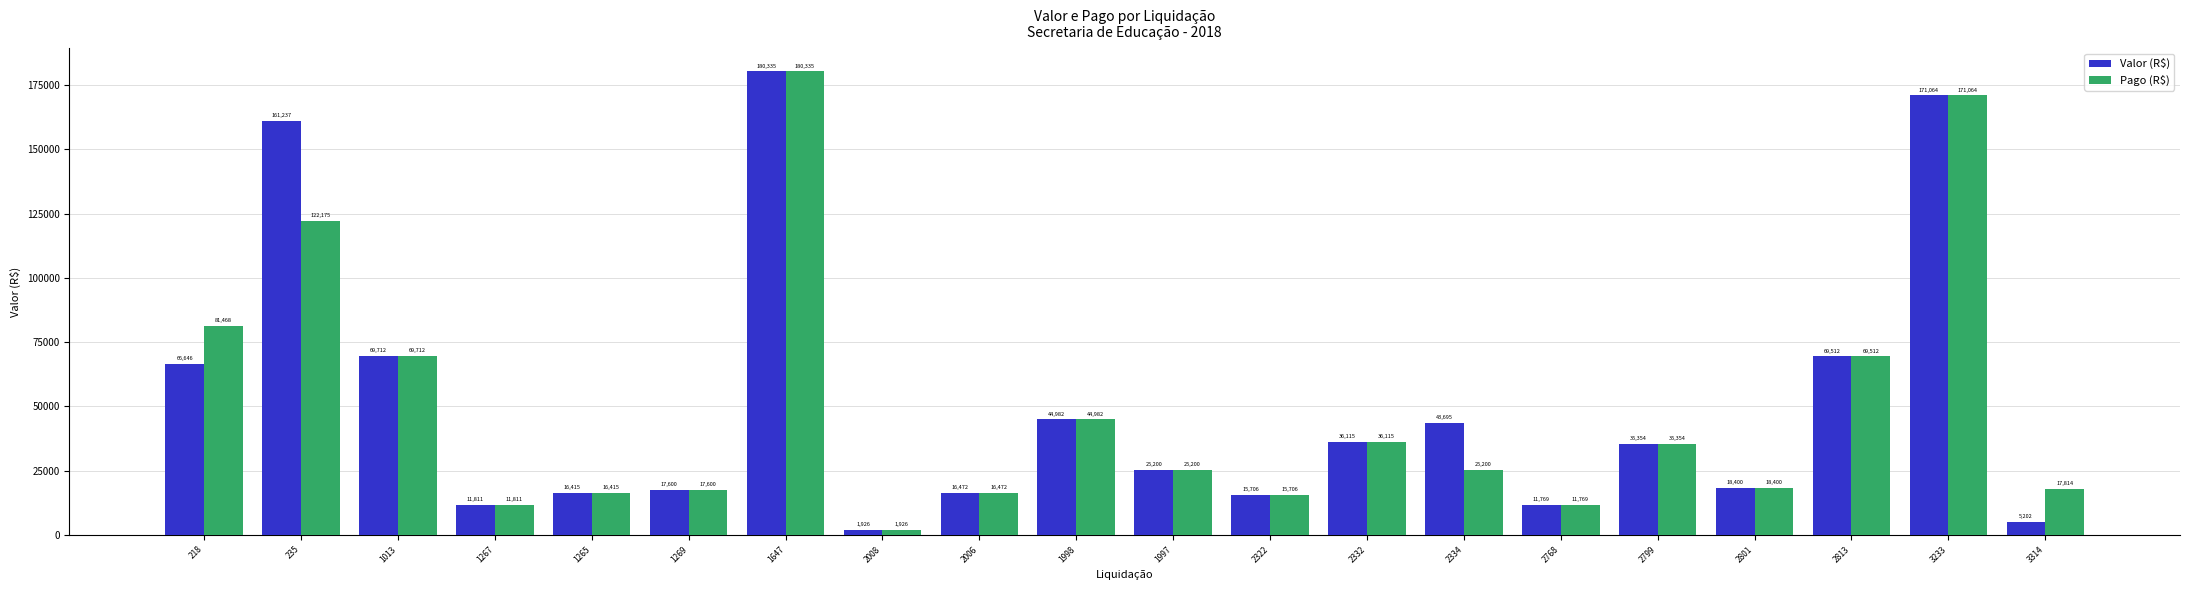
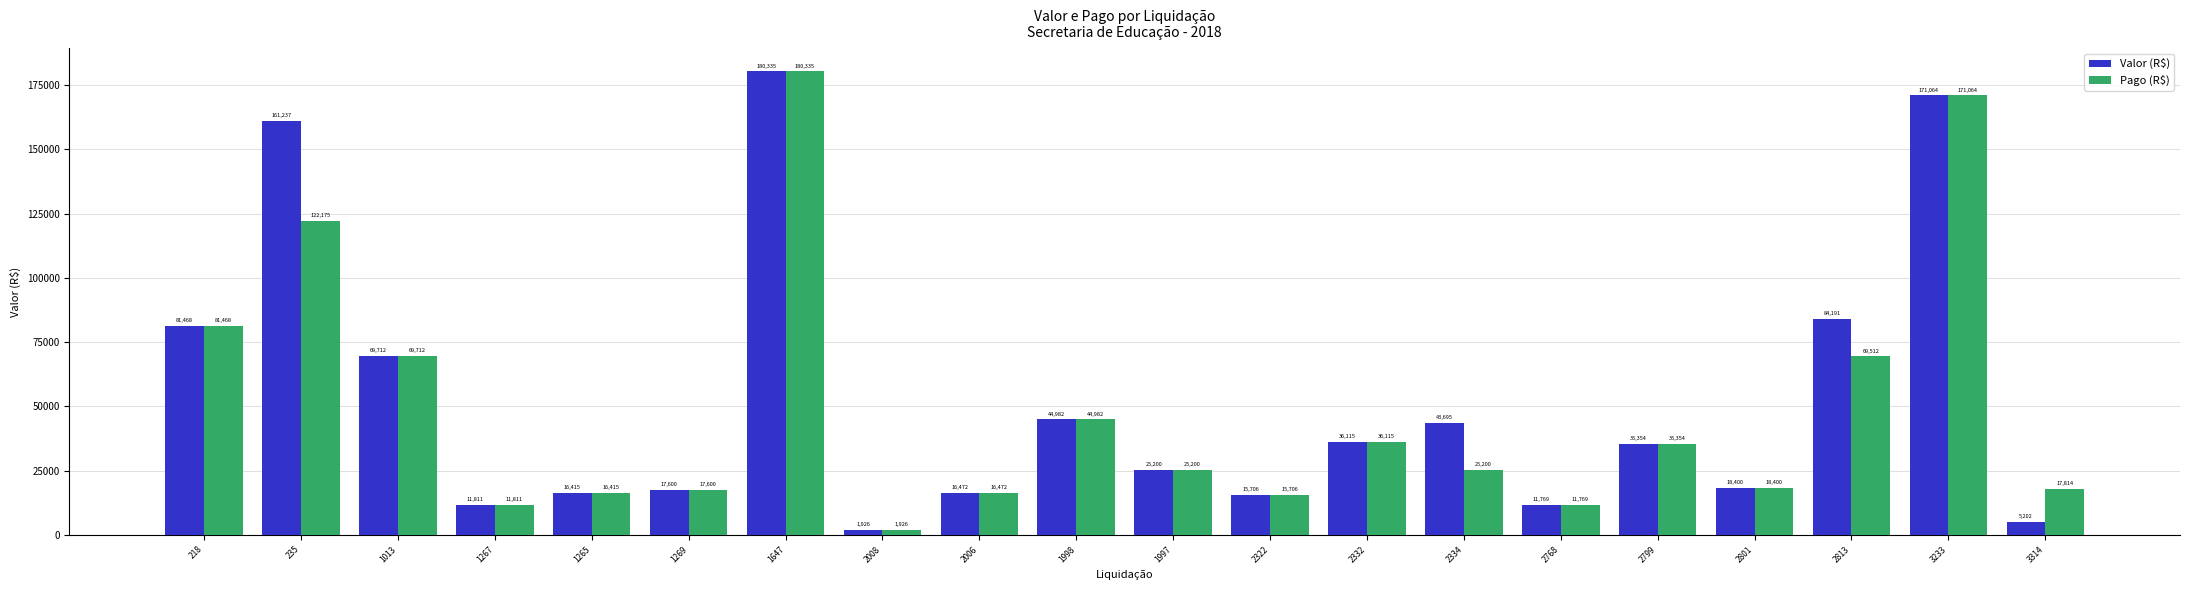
Valor (R$), 218: 66,646 -> 81,468
Valor (R$), 2813: 69,512 -> 84,191
